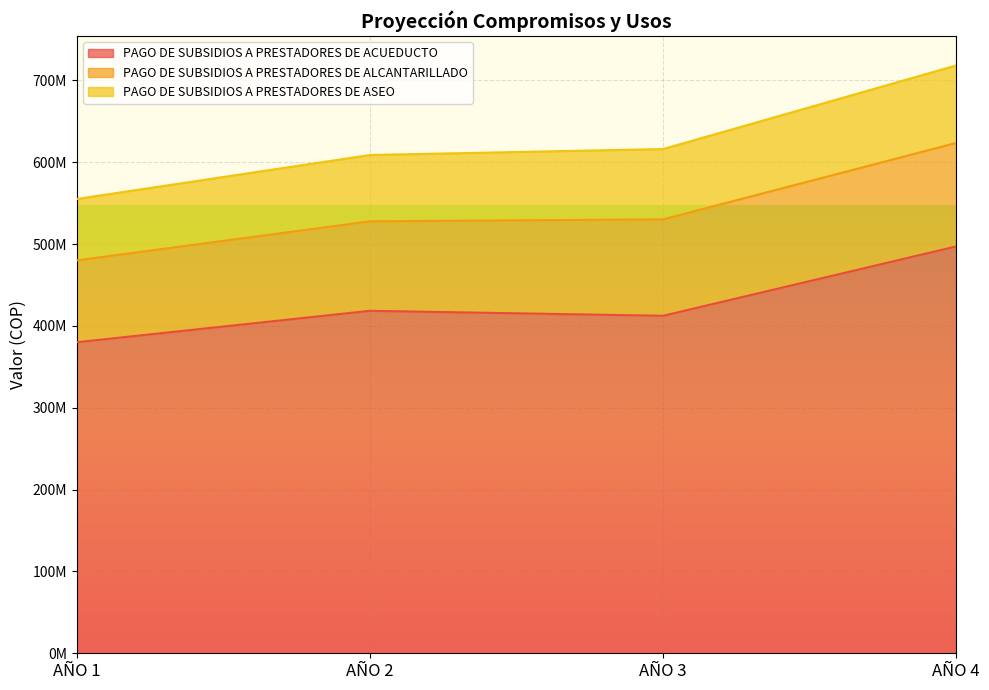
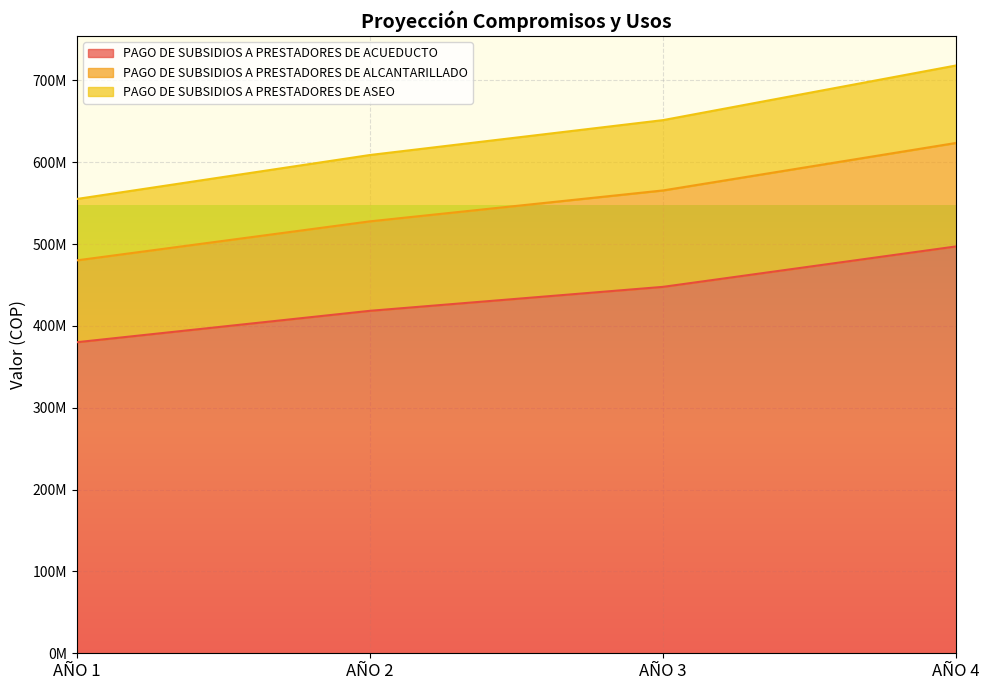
PAGO DE SUBSIDIOS A PRESTADORES DE ACUEDUCTO, AÑO 3: 410000000 -> 450000000
